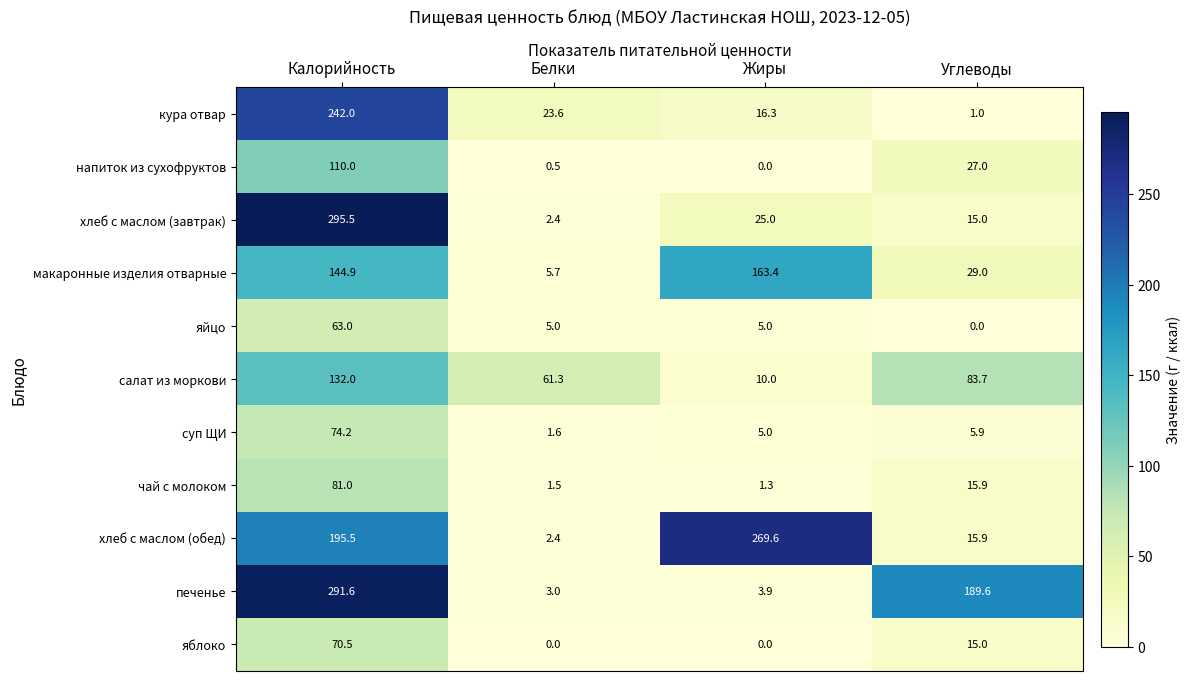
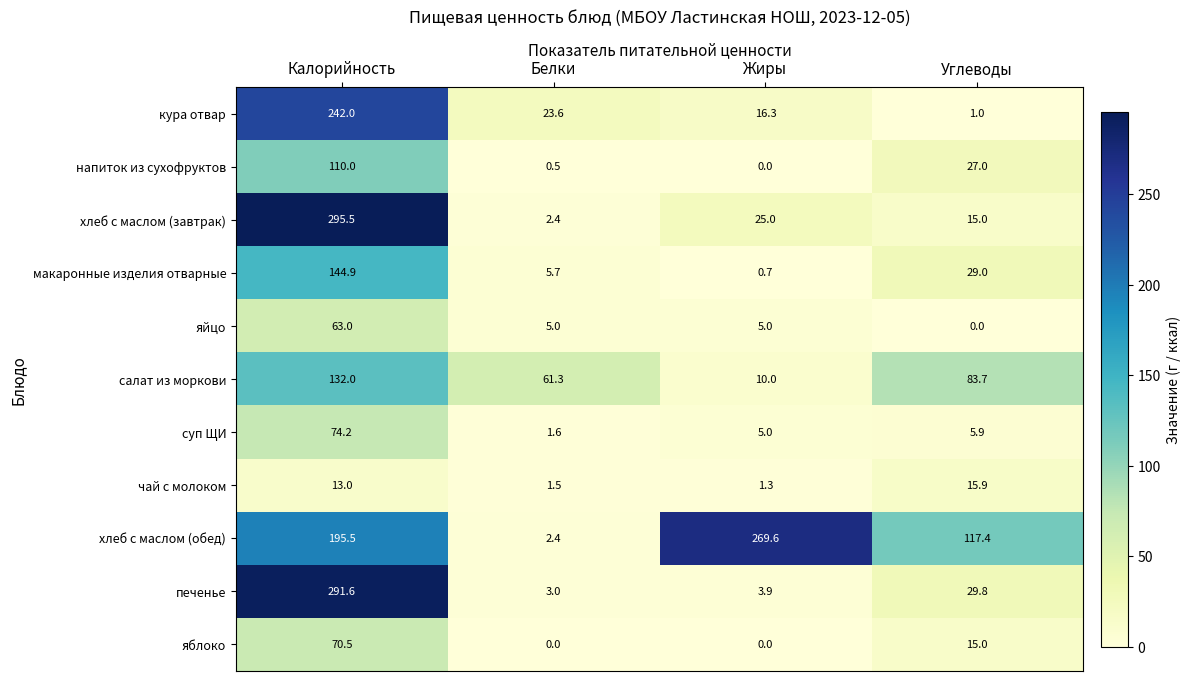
макаронные изделия отварные, Жиры: 163.4 -> 0.7
чай с молоком, Калорийность: 81.0 -> 13.0
хлеб с маслом (обед), Углеводы: 15.9 -> 117.4
печенье, Углеводы: 189.6 -> 29.8
